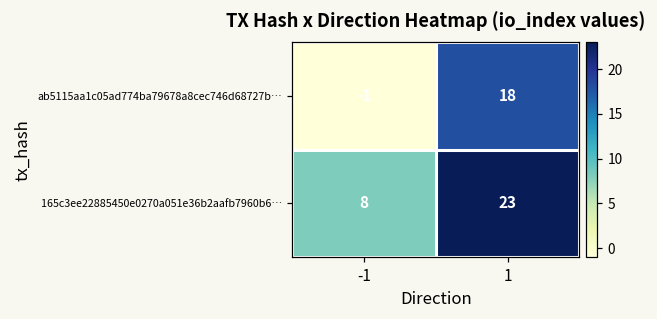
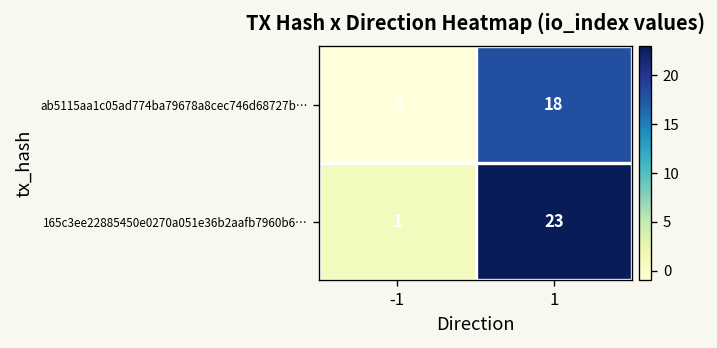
165c3ee22885450e0270a051e36b2aafb7960b6…, -1: 8 -> 1
